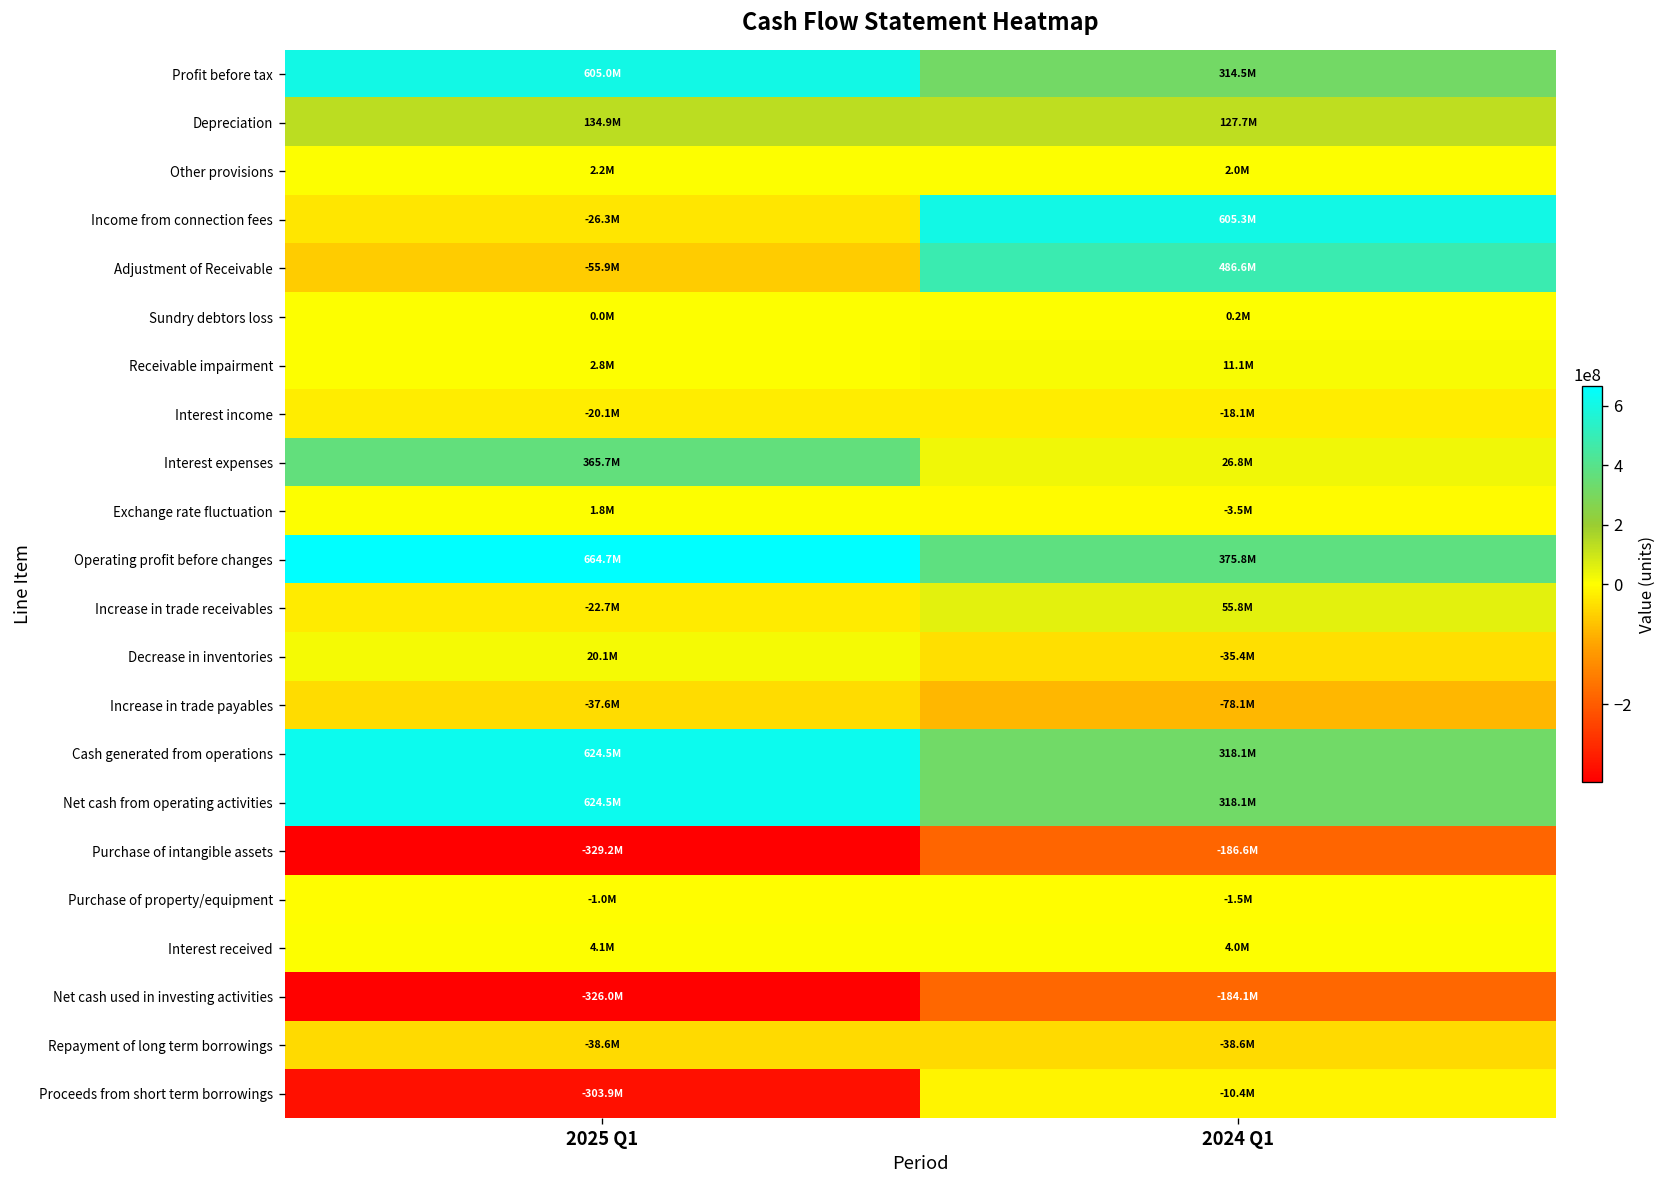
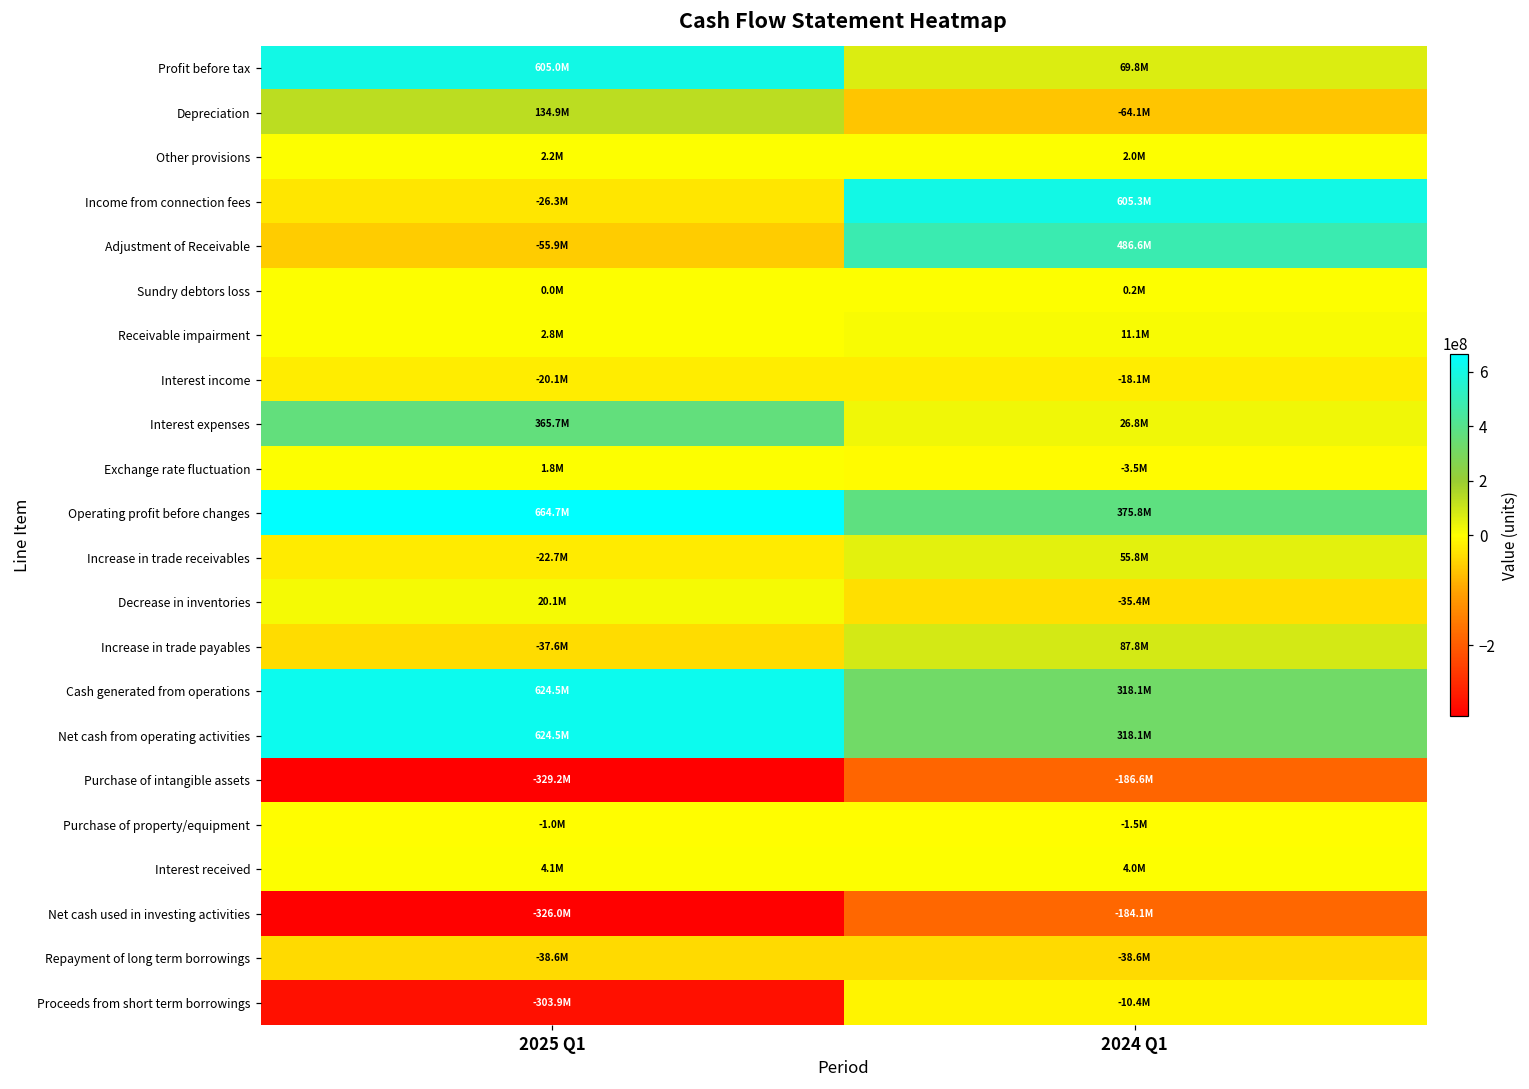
Profit before tax, 2024 Q1: 314.5M -> 69.8M
Depreciation, 2024 Q1: 127.7M -> -64.1M
Increase in trade payables, 2024 Q1: -78.1M -> 87.8M
